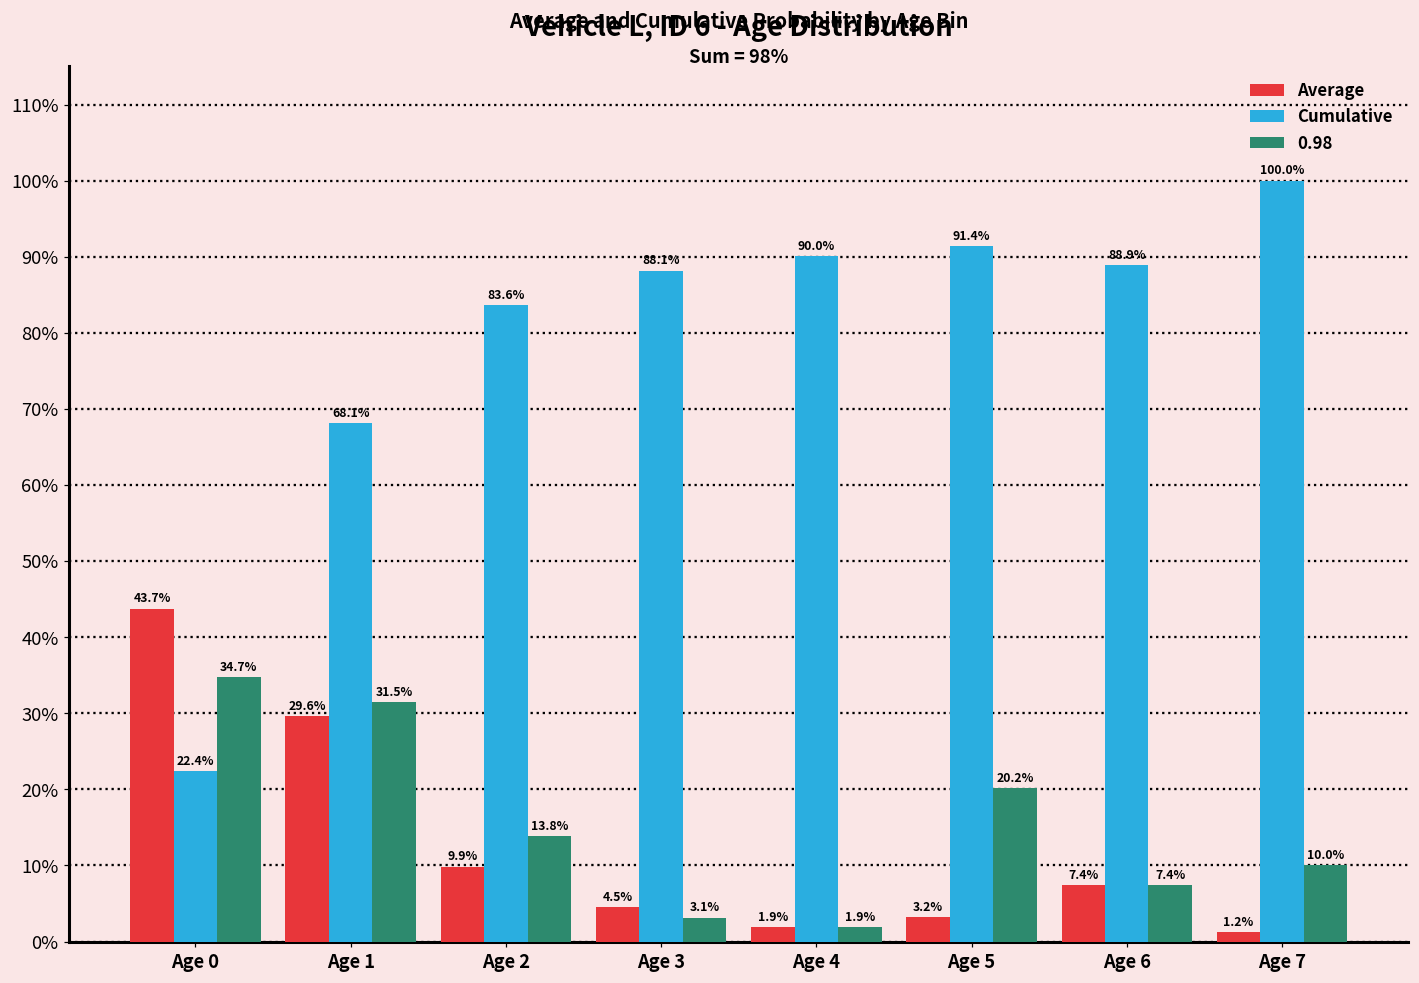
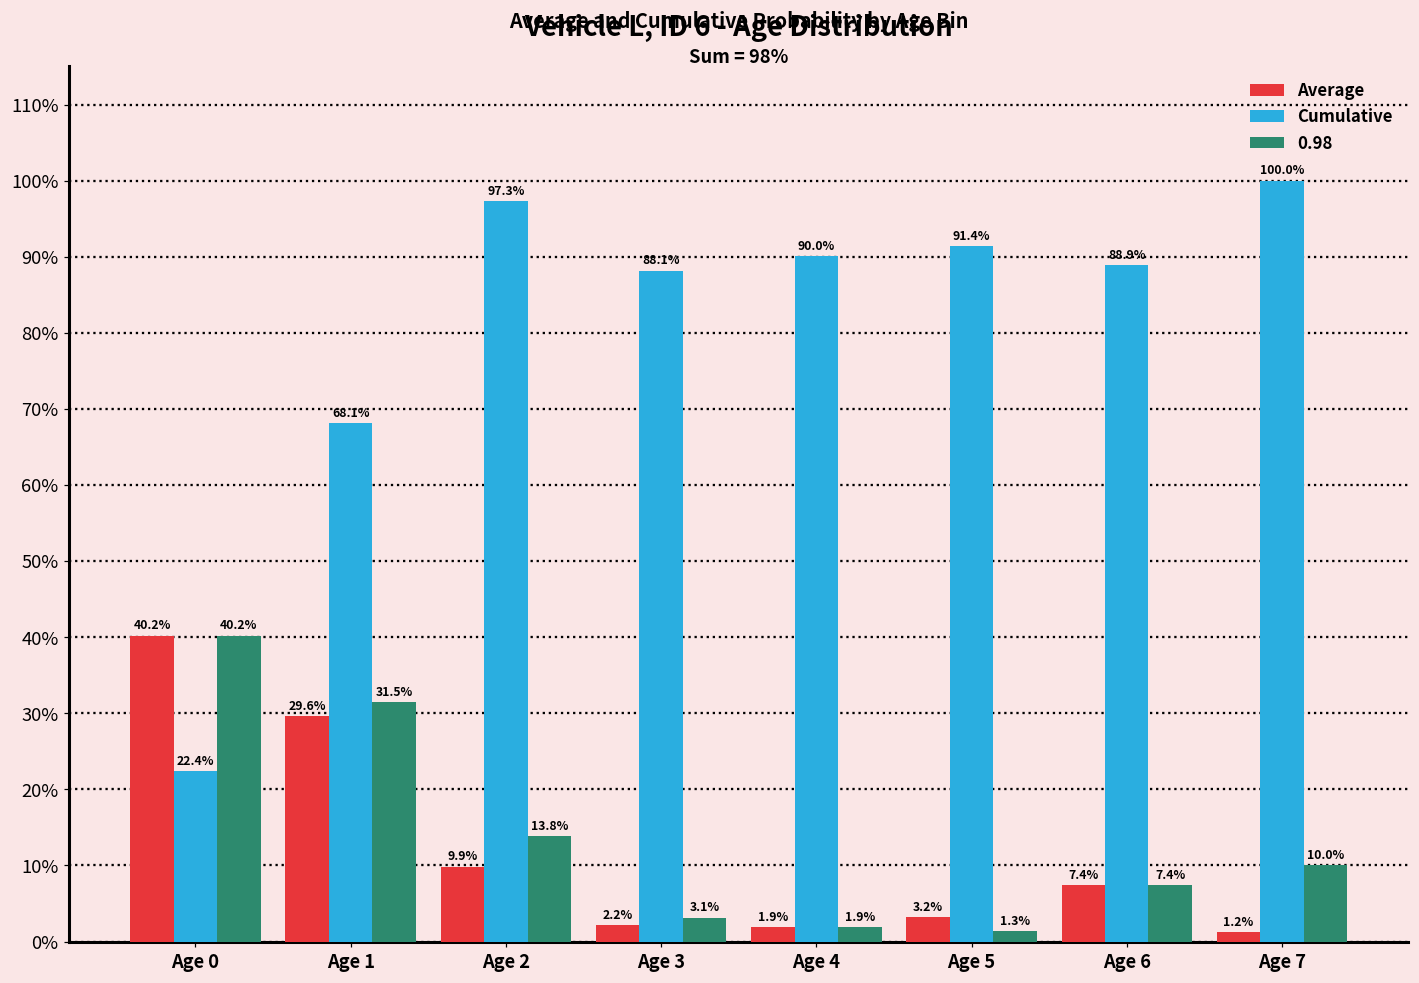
Average, Age 0: 43.7% -> 40.2%
0.98, Age 0: 34.7% -> 40.2%
Cumulative, Age 2: 83.6% -> 97.3%
Average, Age 3: 4.5% -> 2.2%
0.98, Age 5: 20.2% -> 1.3%
